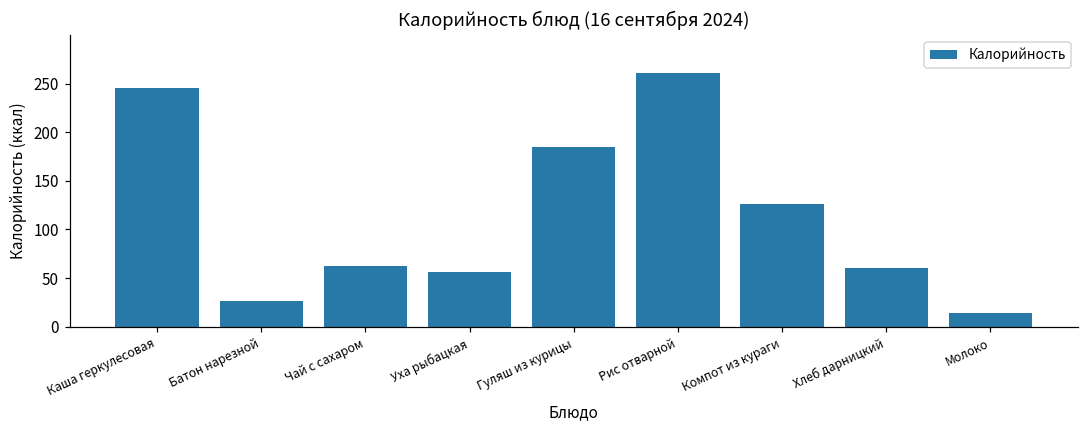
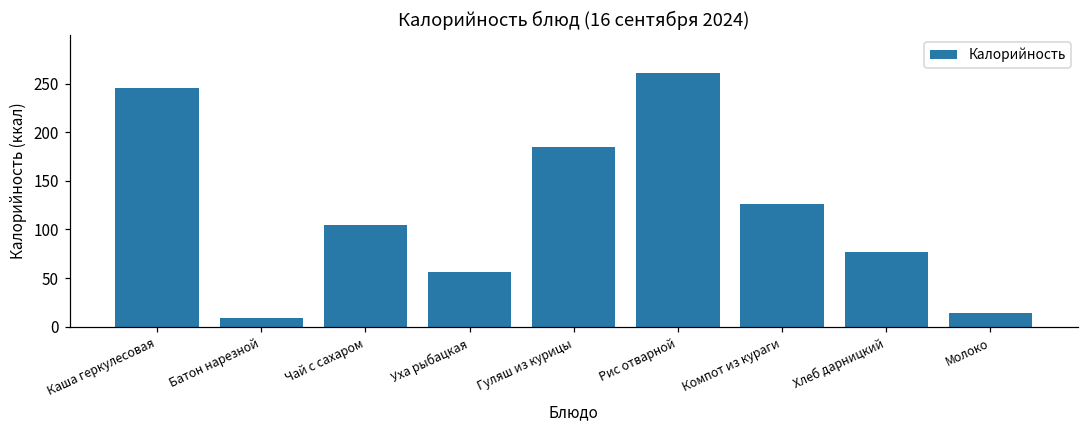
Батон нарезной: 30 -> 10
Чай с сахаром: 60 -> 100
Хлеб дарницкий: 60 -> 80
